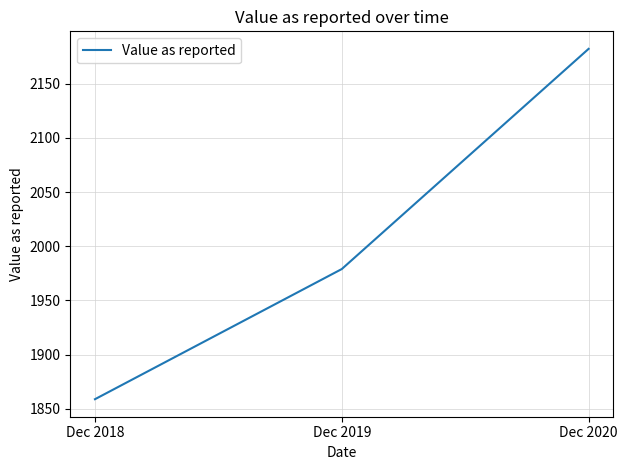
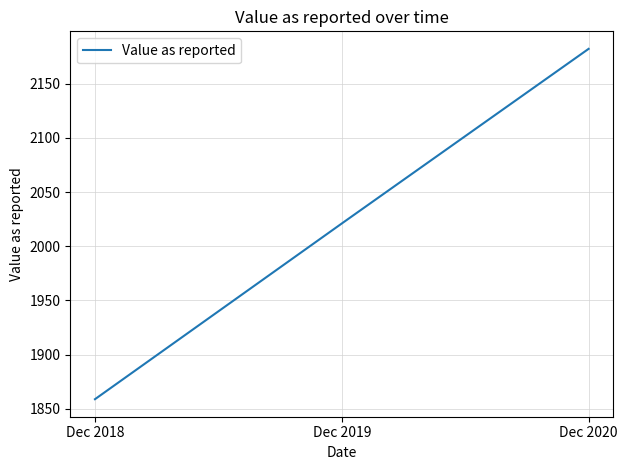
Dec 2019: 1979 -> 2021
